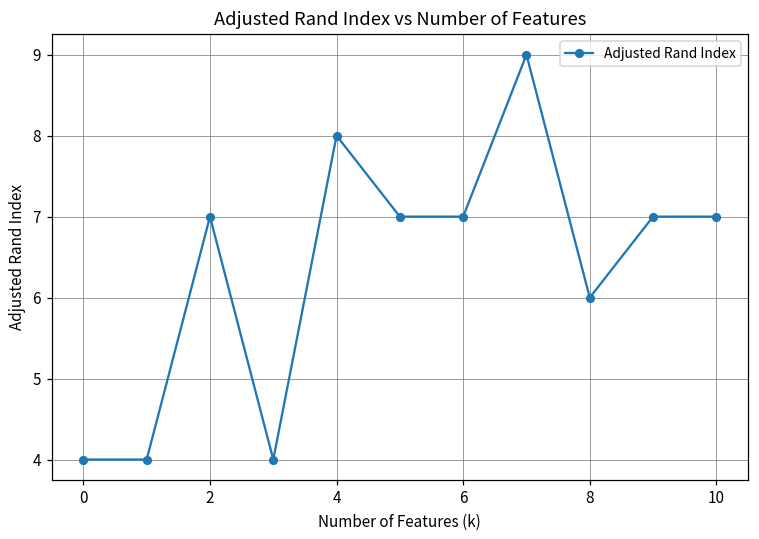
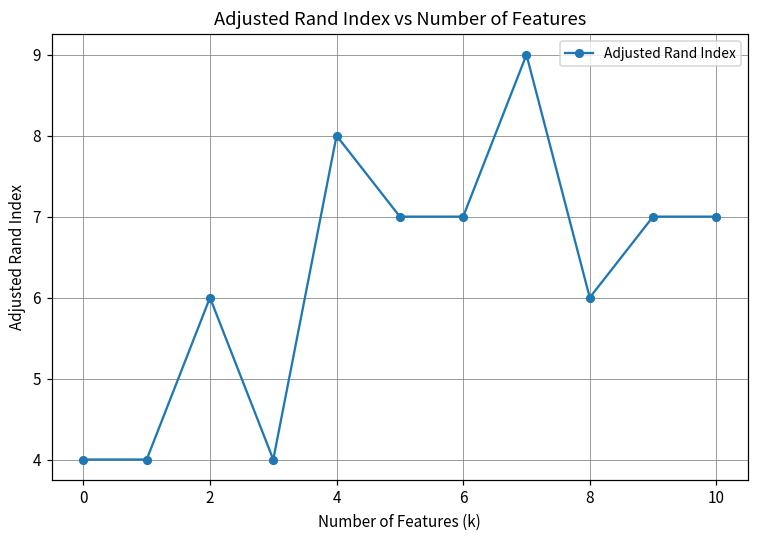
2: 7 -> 6
